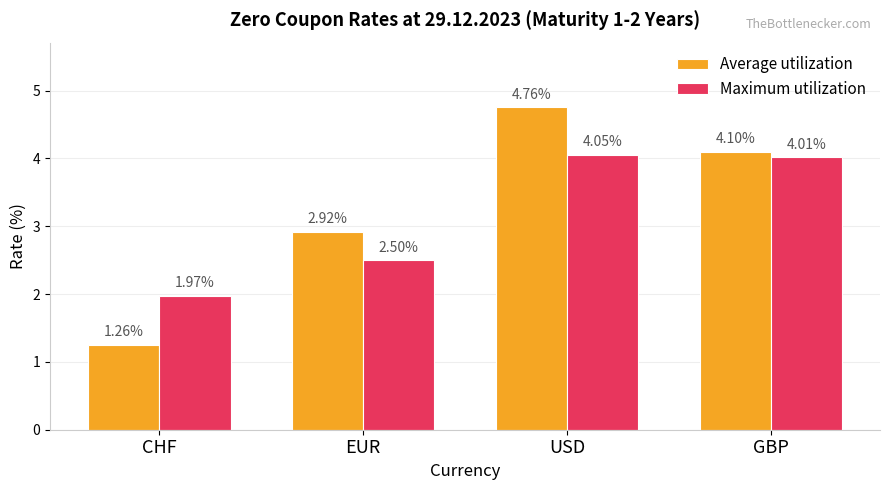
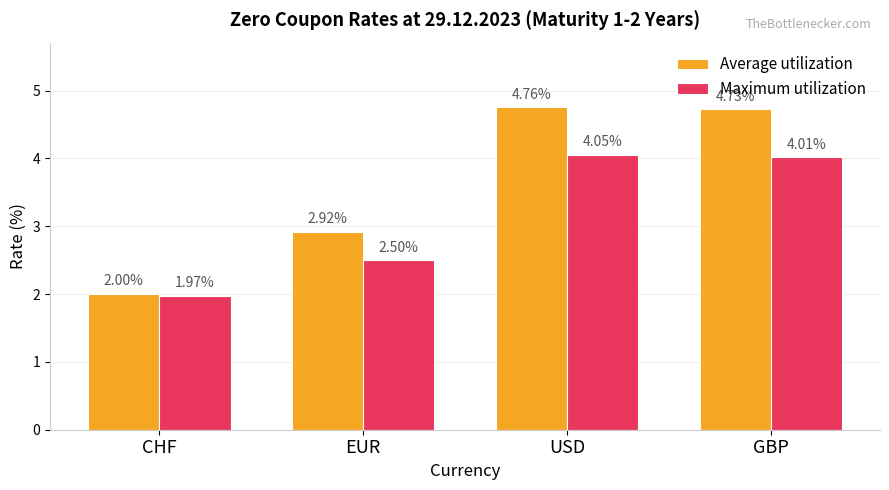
Average utilization, CHF: 1.26% -> 2.00%
Average utilization, GBP: 4.10% -> 4.73%
